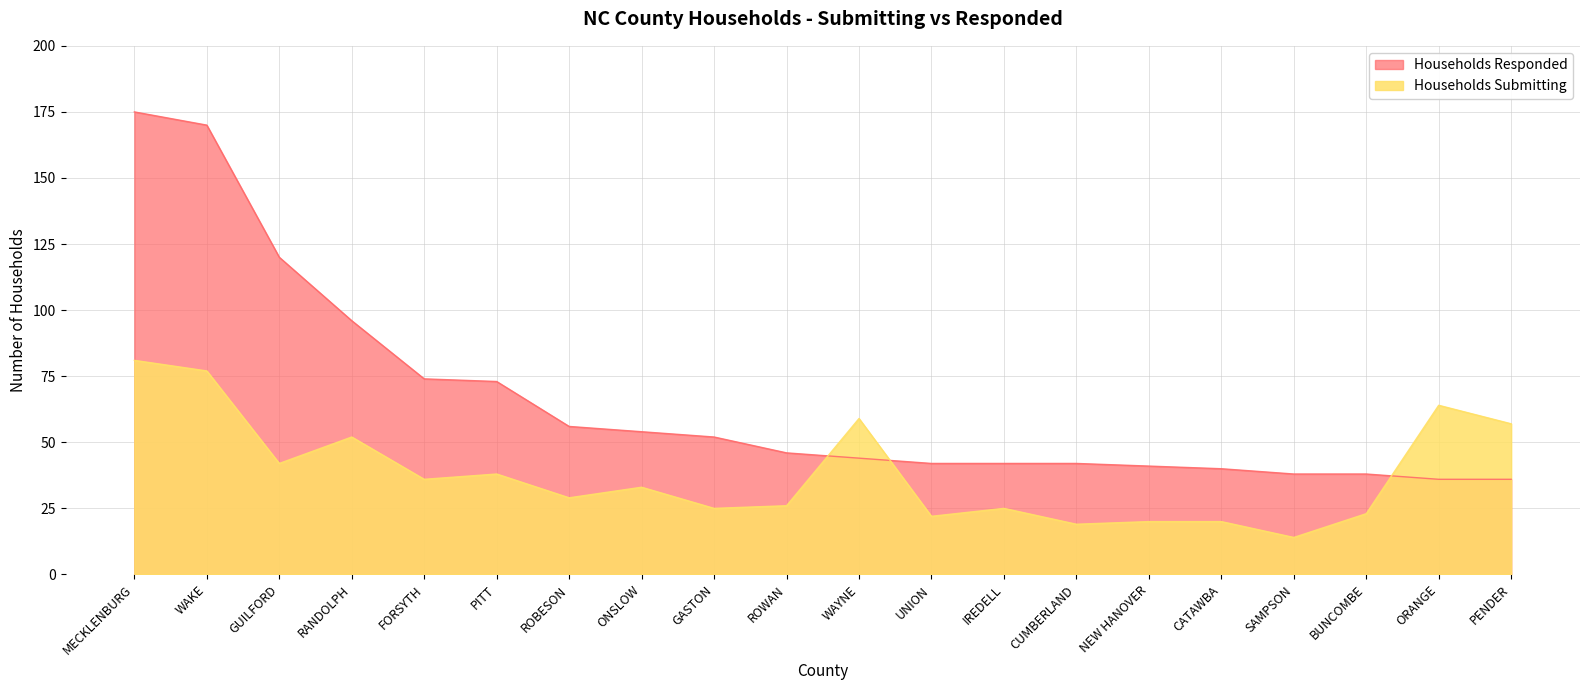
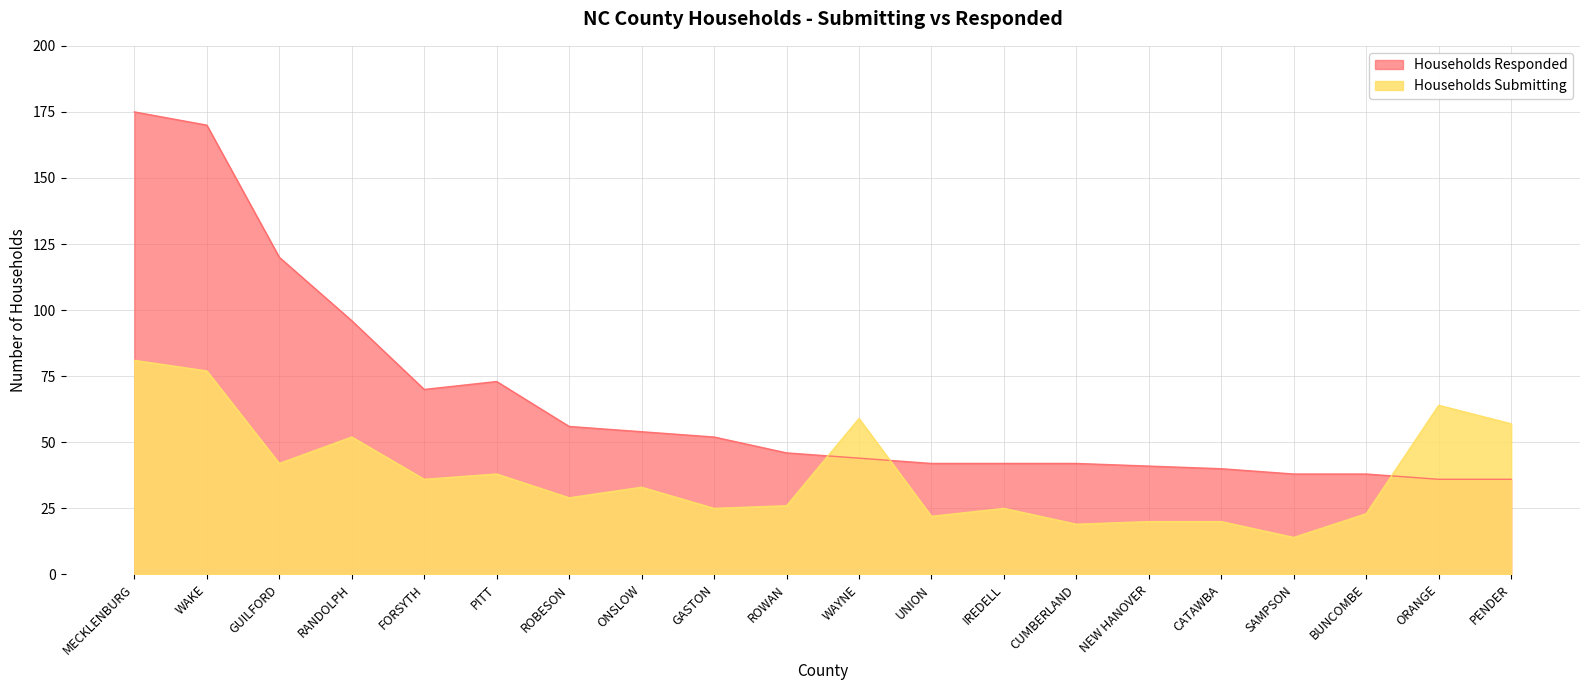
Households Responded, FORSYTH: 74 -> 70
